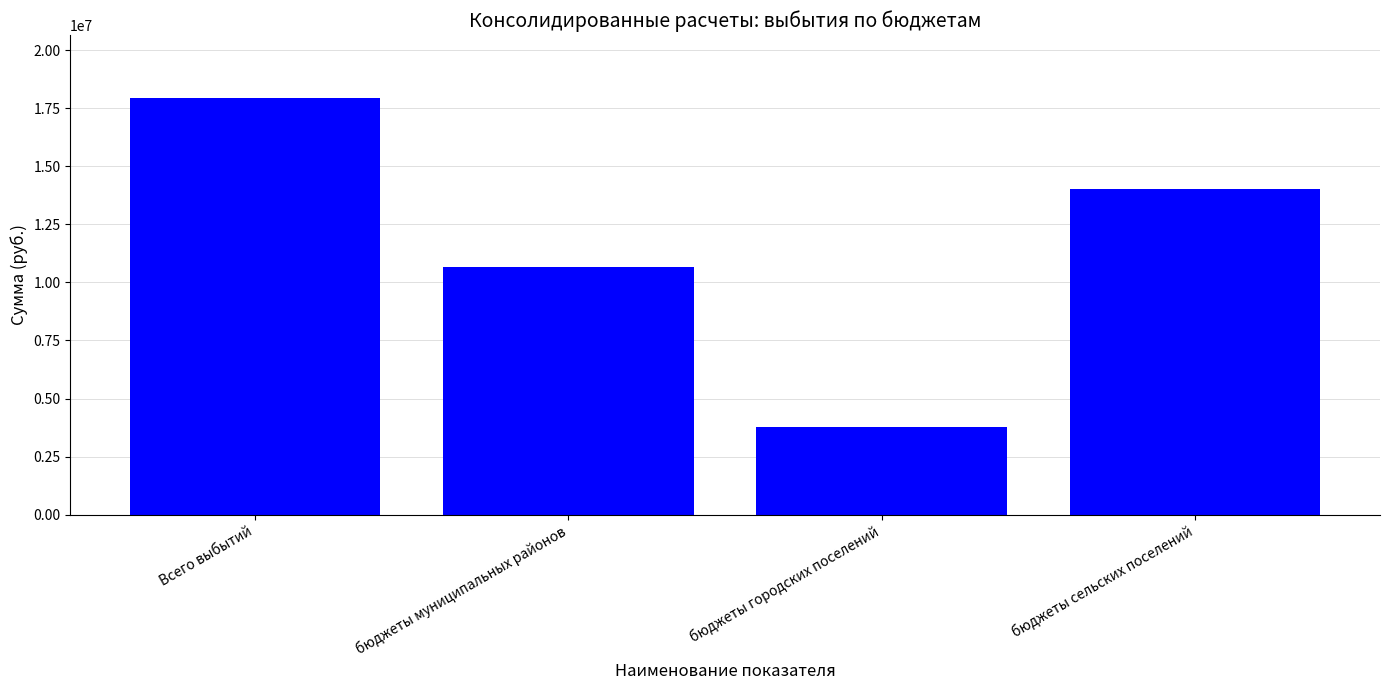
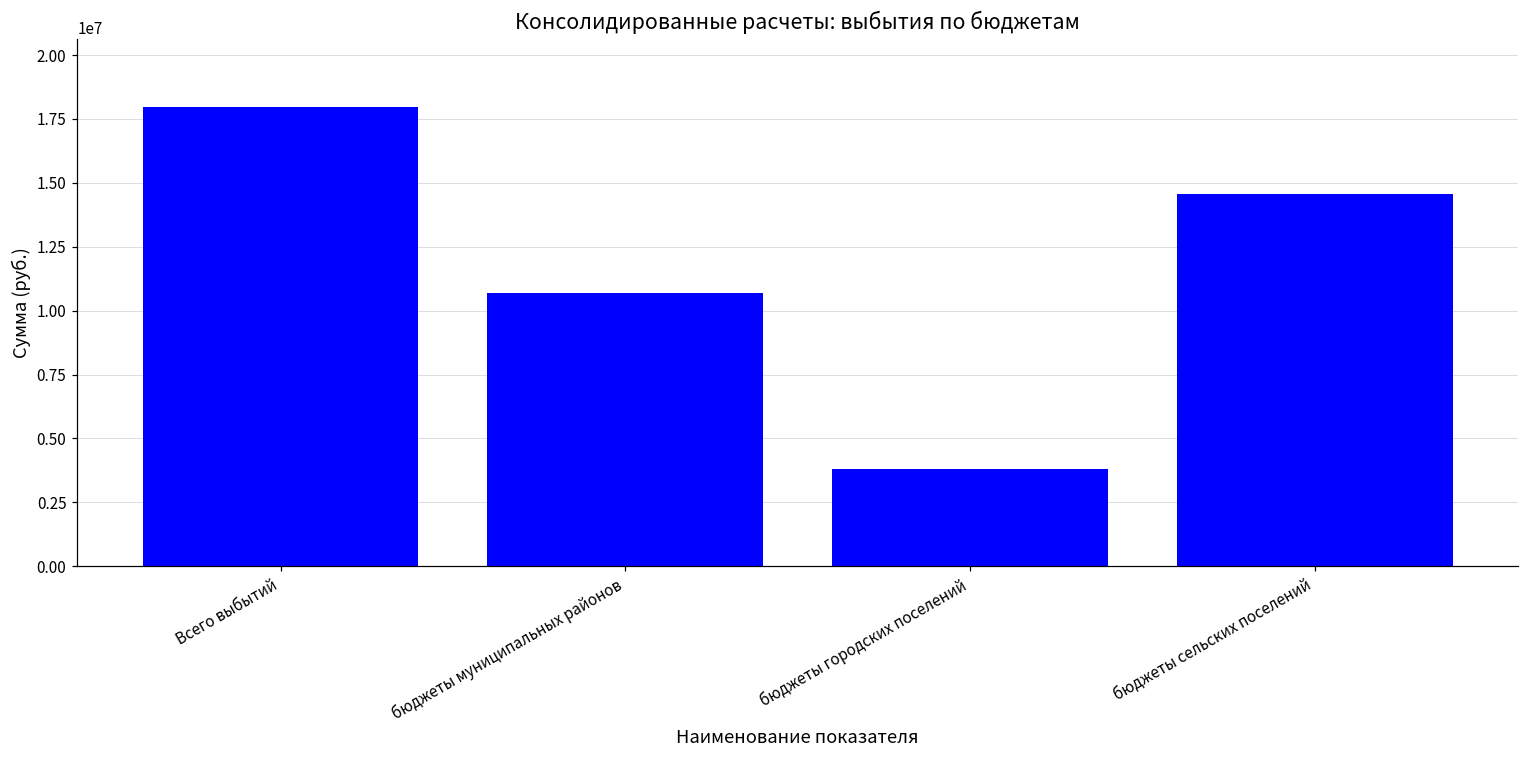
бюджеты сельских поселений: 14000000 -> 14500000
